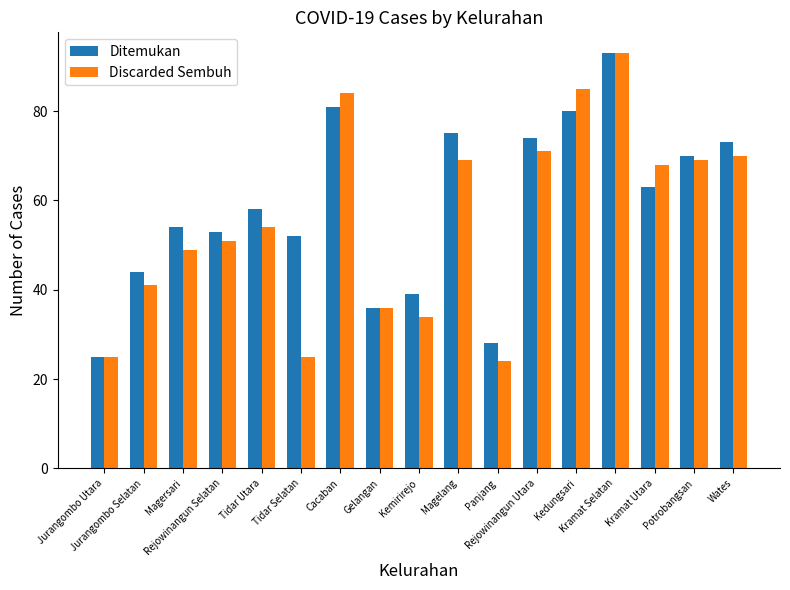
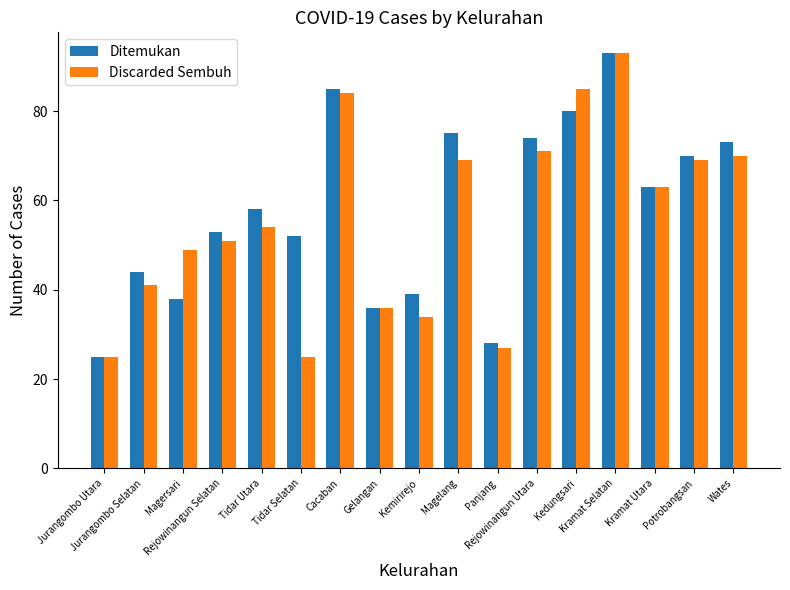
Ditemukan, Magersari: 54 -> 38
Ditemukan, Cacaban: 81 -> 85
Discarded Sembuh, Panjang: 24 -> 27
Discarded Sembuh, Kramat Utara: 68 -> 63
